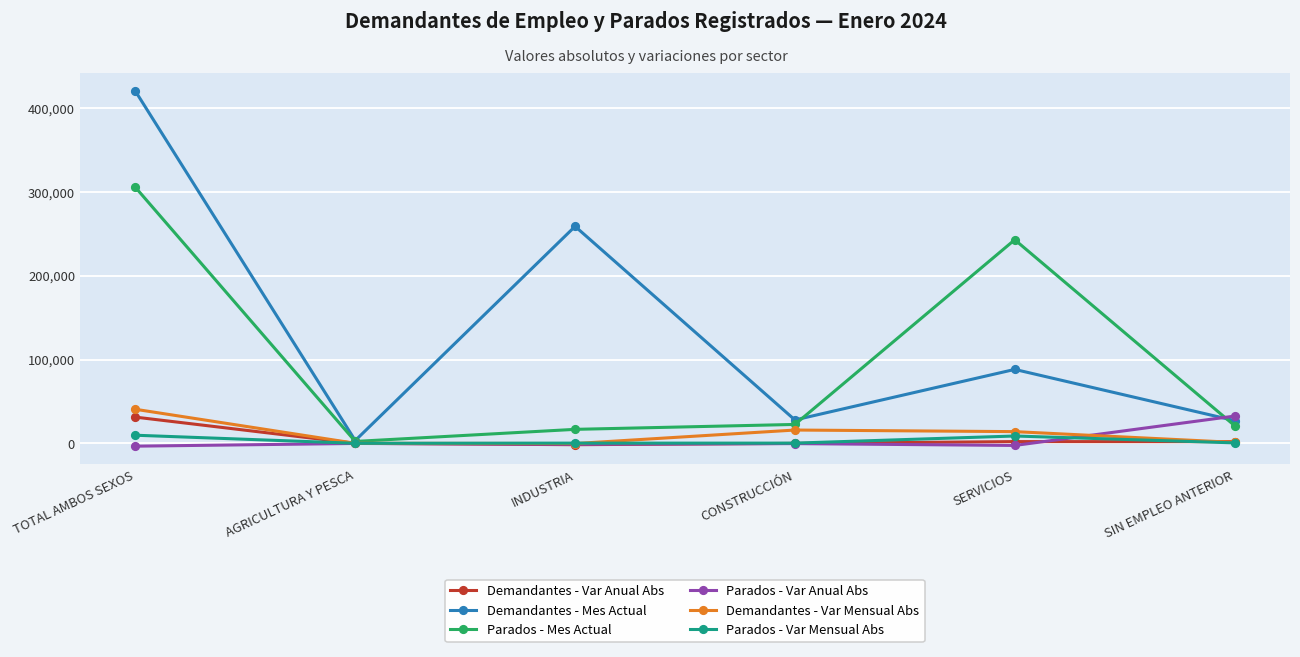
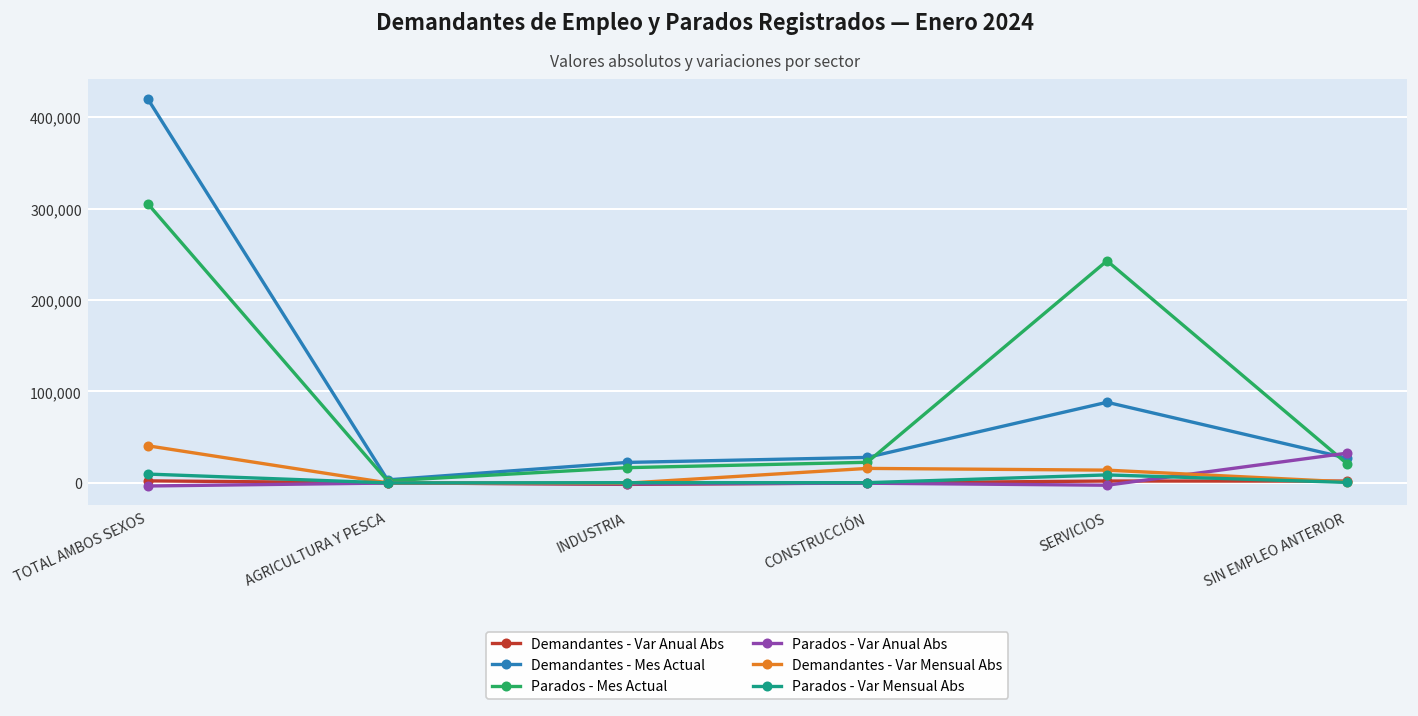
Demandantes - Var Anual Abs, TOTAL AMBOS SEXOS: 30,000 -> 0
Demandantes - Mes Actual, INDUSTRIA: 260,000 -> 20,000
